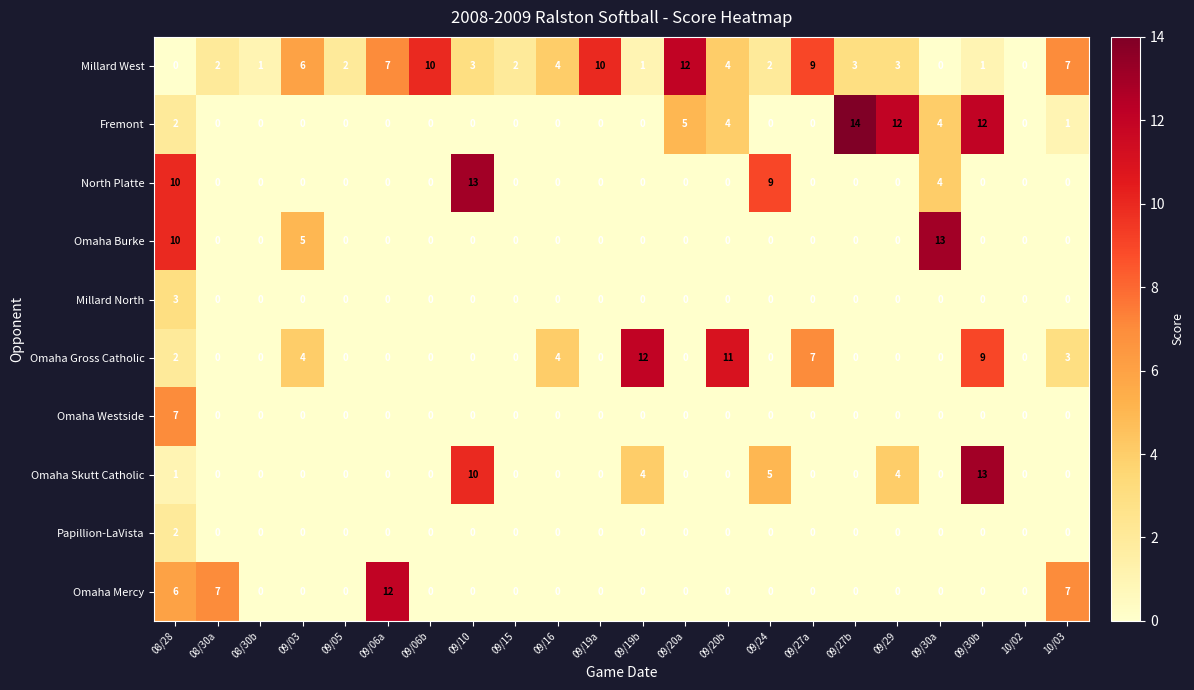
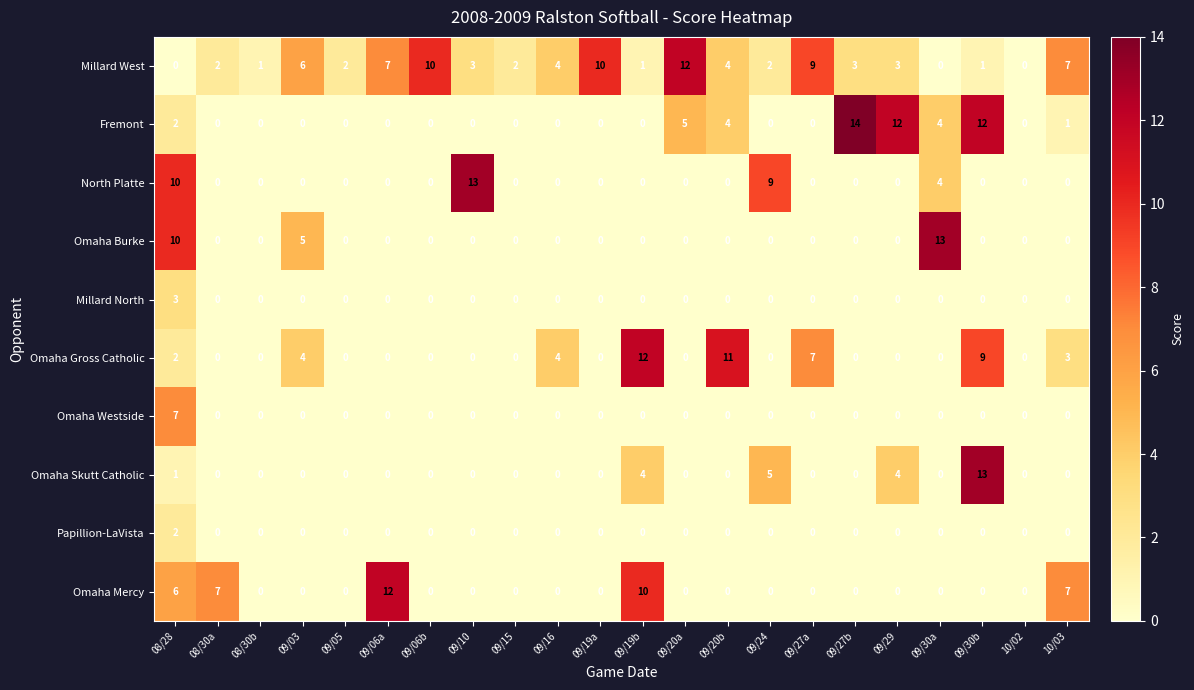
Omaha Skutt Catholic, 09/10: 10 -> 0
Omaha Mercy, 09/19b: 0 -> 10
